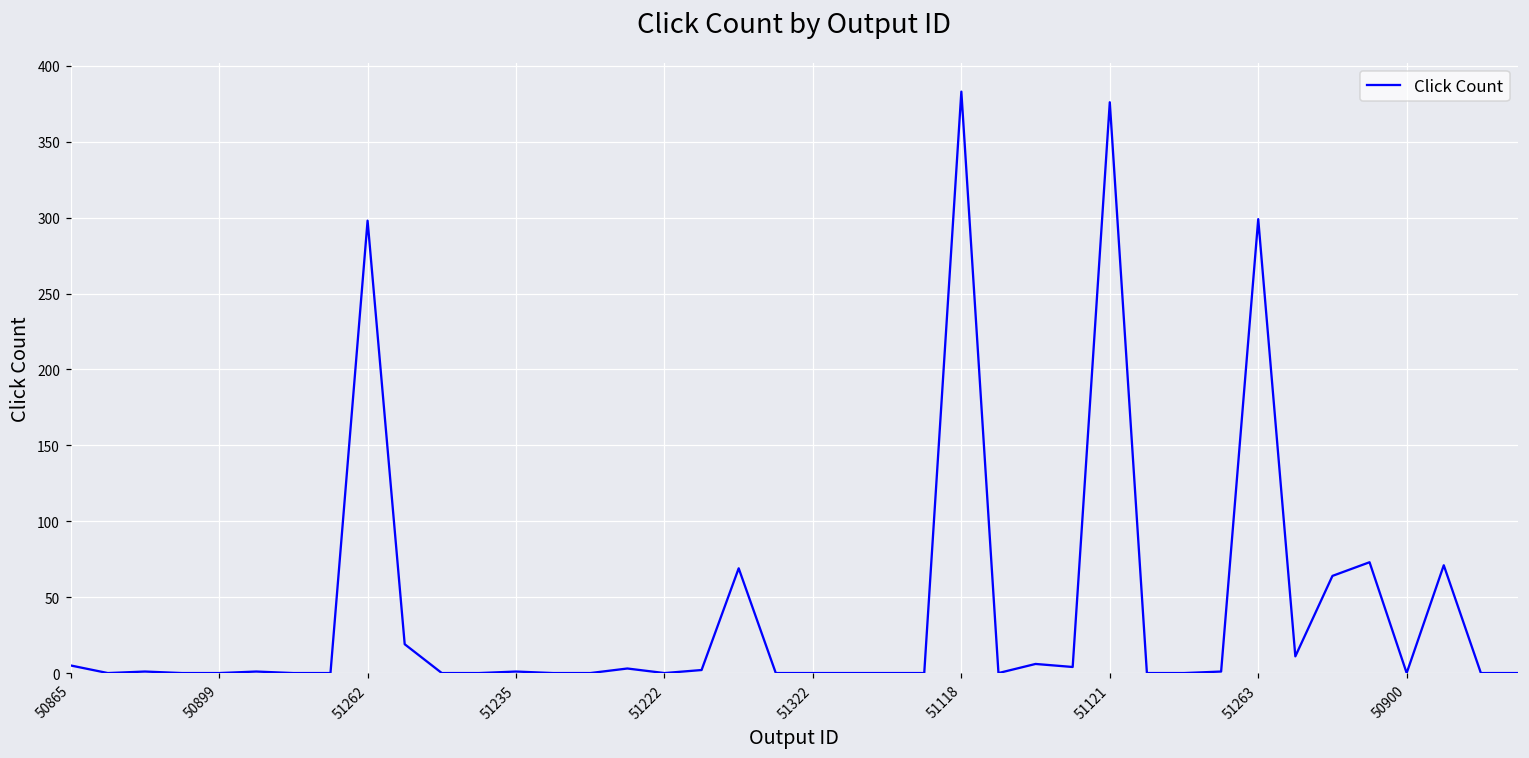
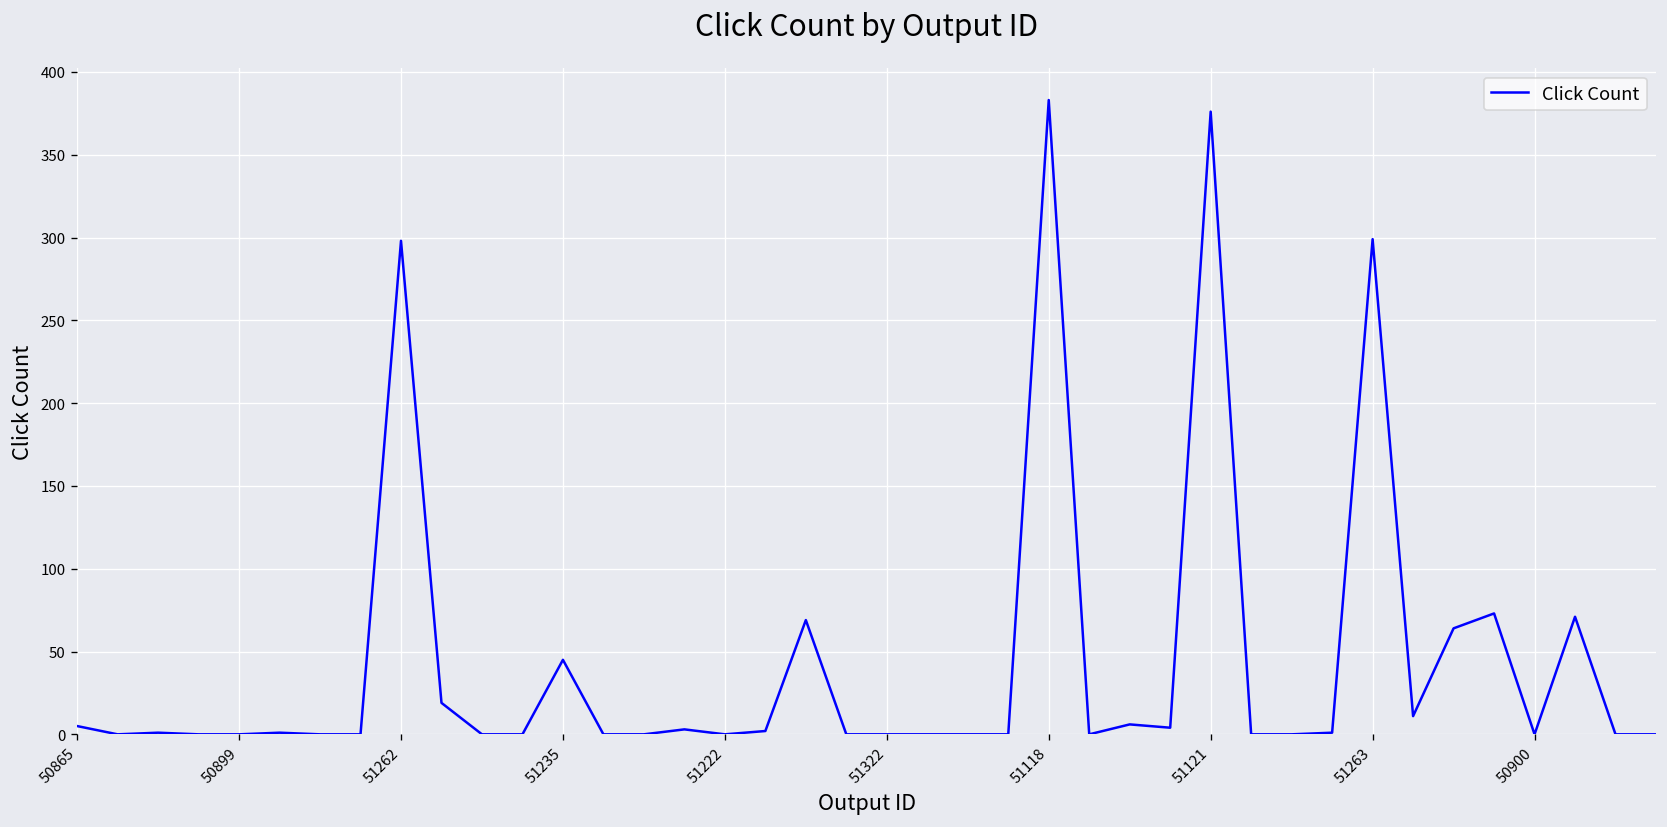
51235: 1 -> 45
